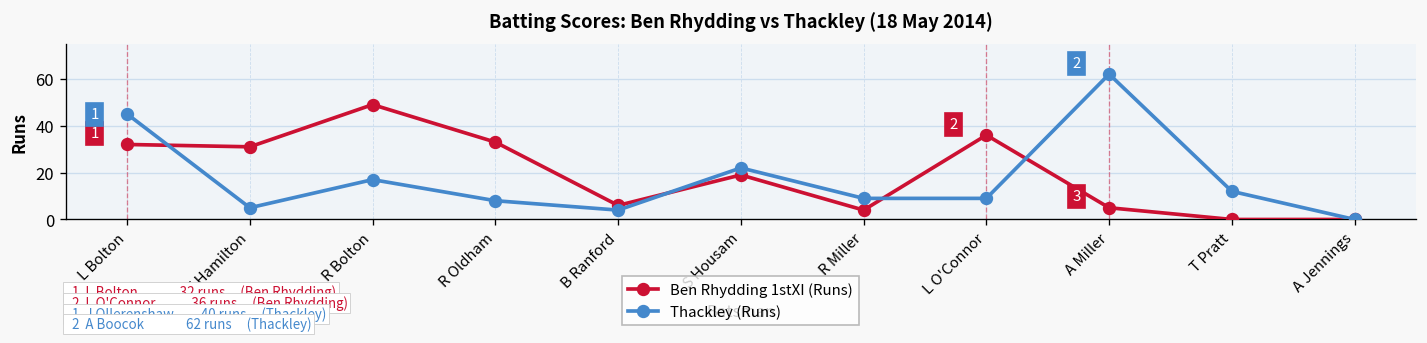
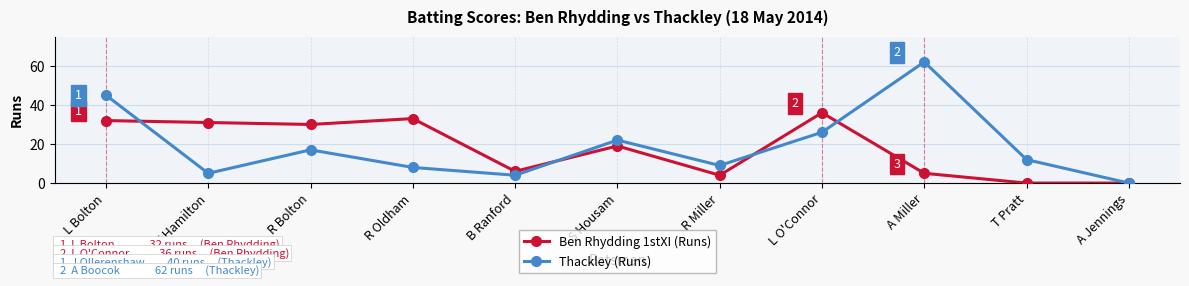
Ben Rhydding 1stXI (Runs), R Bolton: 49 -> 30
Thackley (Runs), L O'Connor: 9 -> 26
